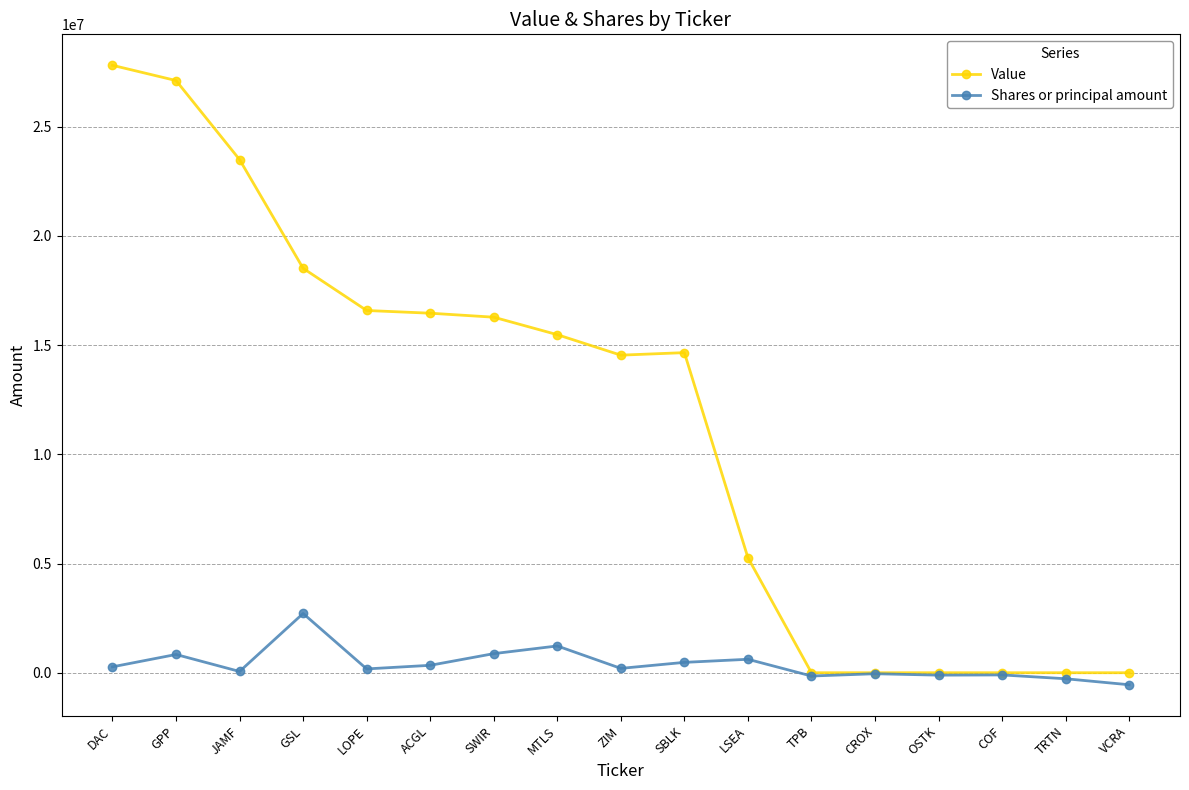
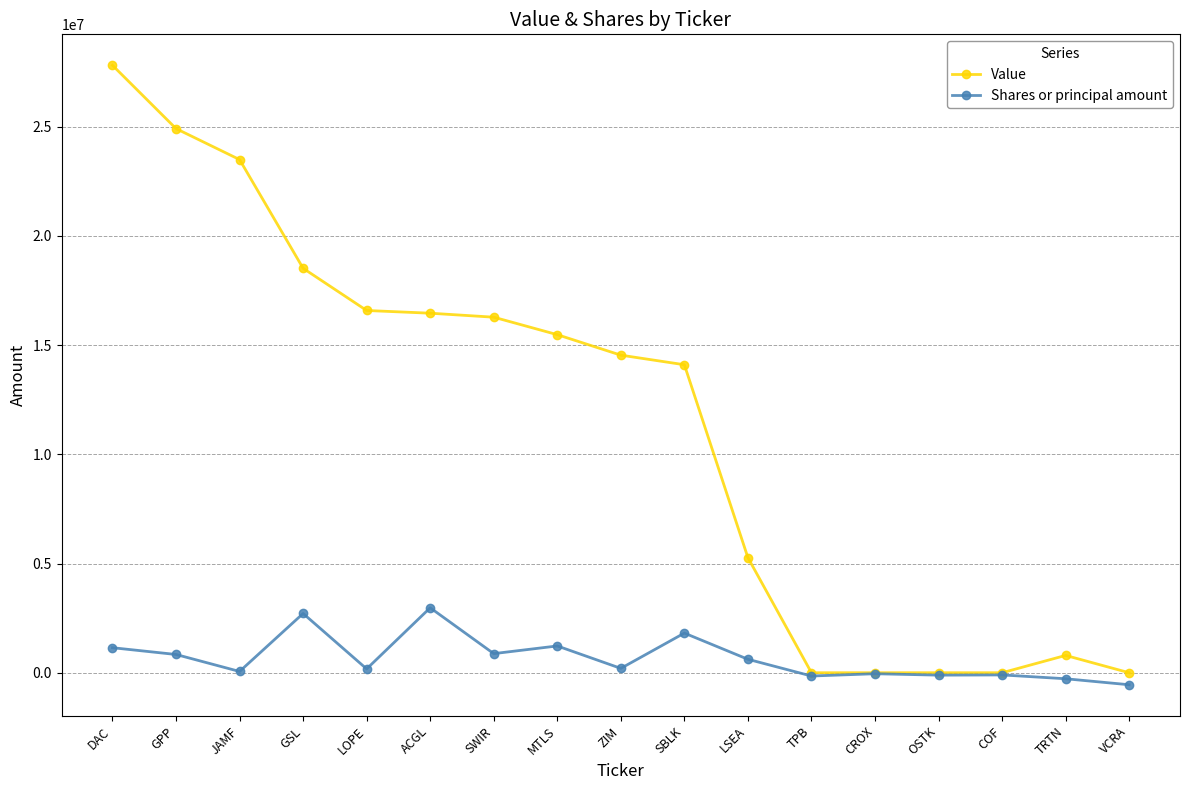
Shares or principal amount, DAC: 300000 -> 1100000
Value, GPP: 27100000 -> 24900000
Shares or principal amount, ACGL: 300000 -> 3000000
Value, SBLK: 14700000 -> 14100000
Shares or principal amount, SBLK: 500000 -> 1800000
Value, TRTN: 0 -> 800000
